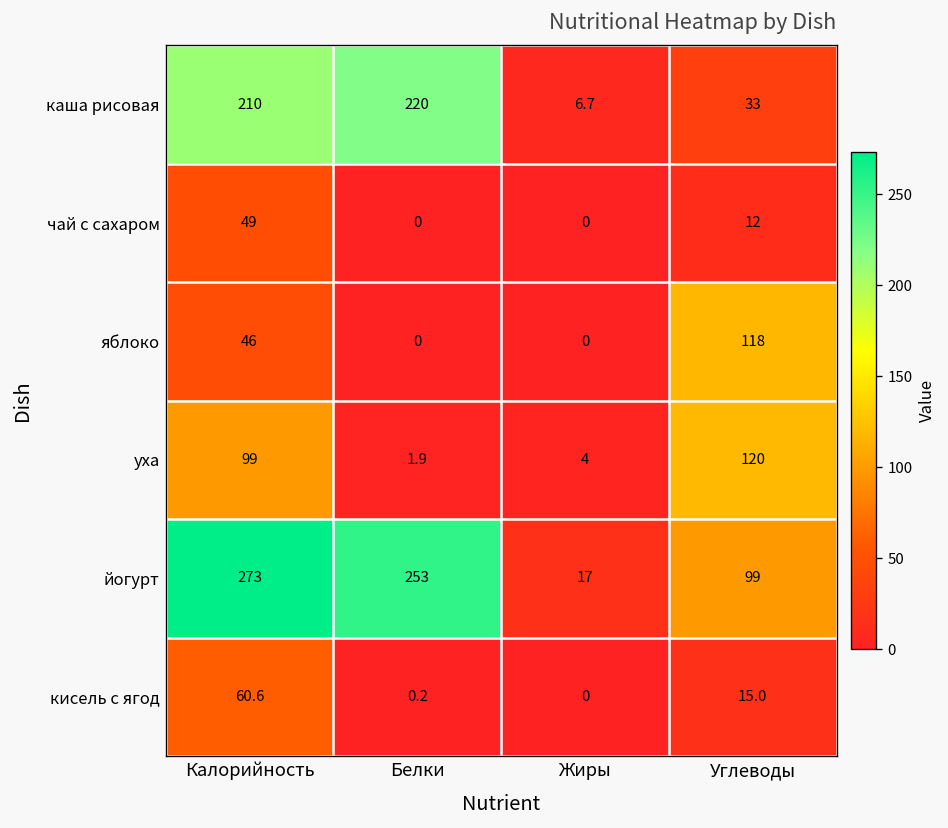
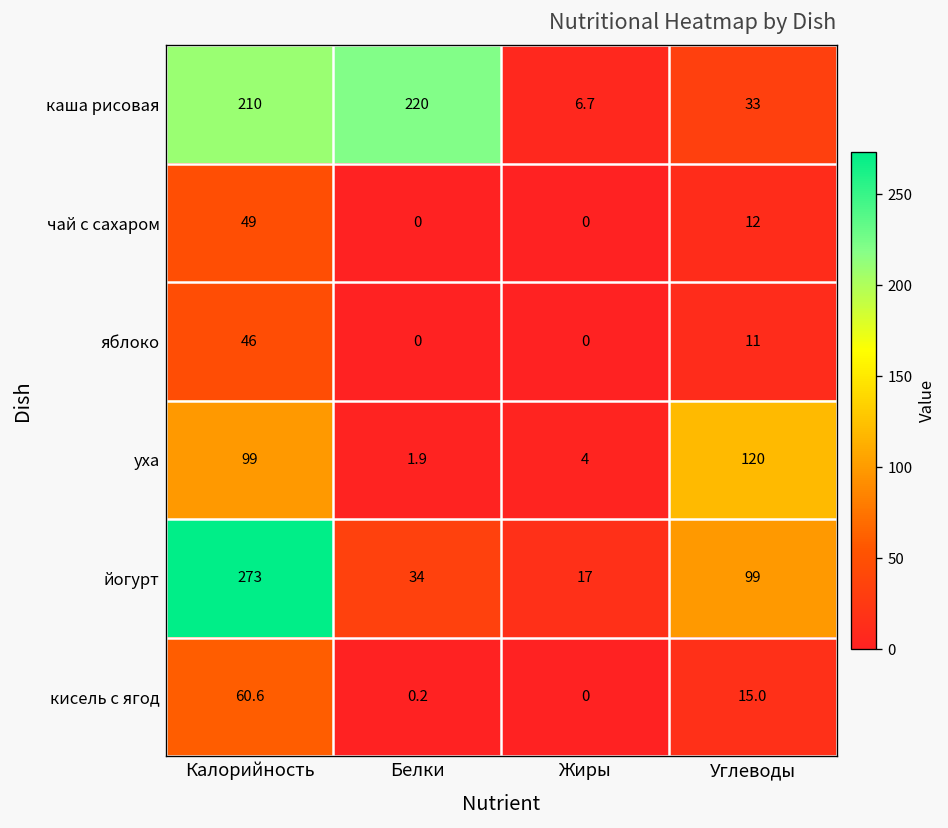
яблоко, Углеводы: 118 -> 11
йогурт, Белки: 253 -> 34
